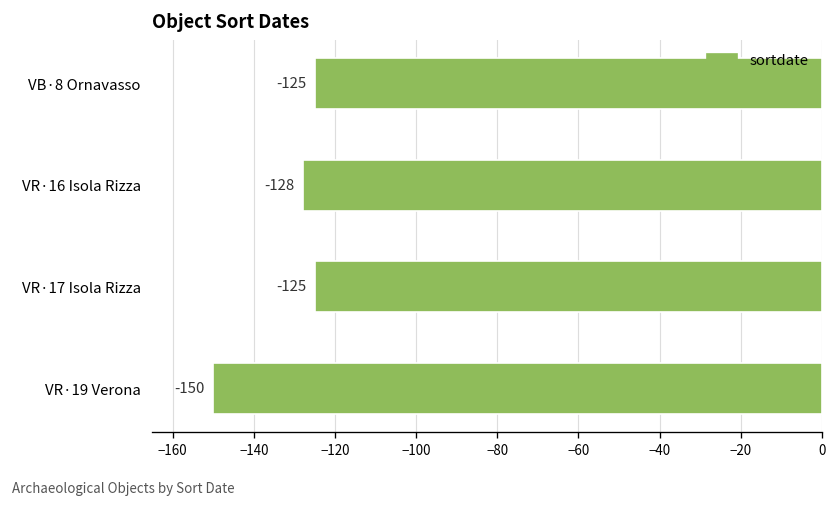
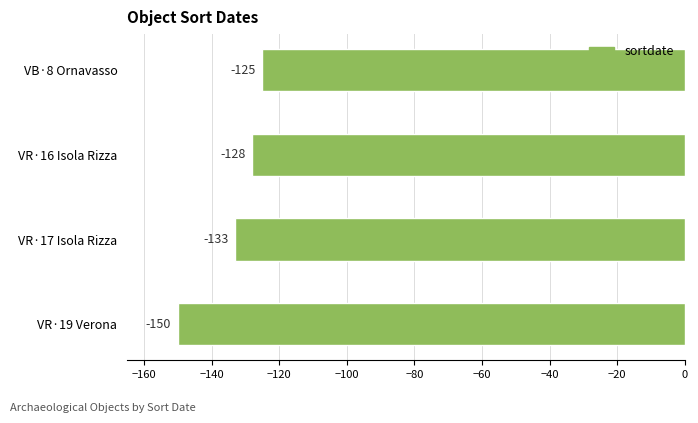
VR·17 Isola Rizza: -125 -> -133
